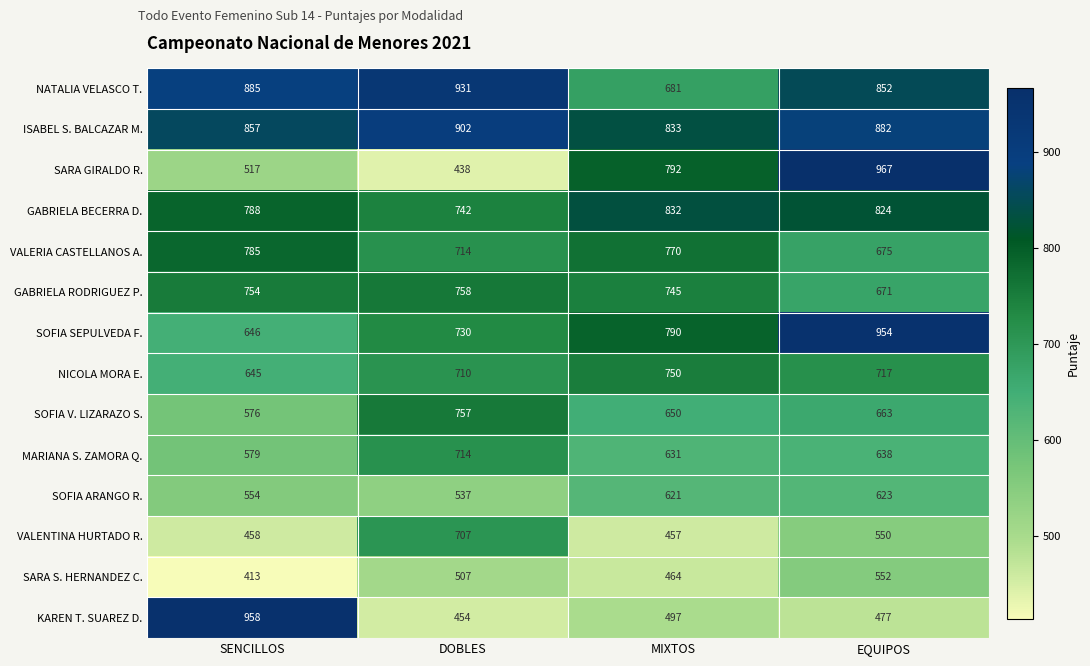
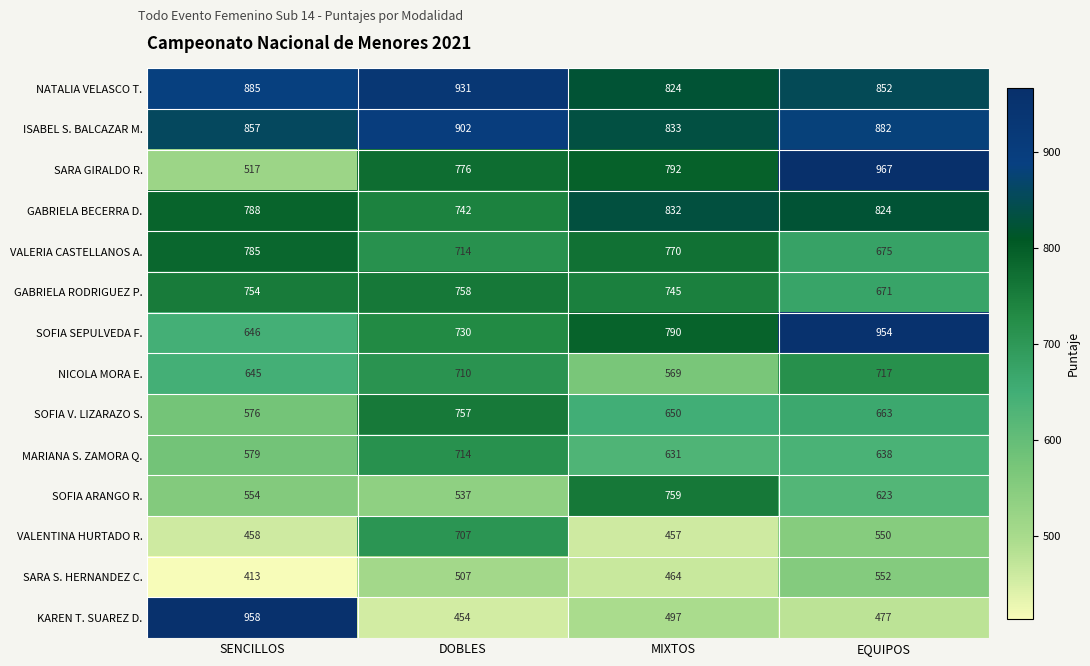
NATALIA VELASCO T., MIXTOS: 681 -> 824
SARA GIRALDO R., DOBLES: 438 -> 776
NICOLA MORA E., MIXTOS: 750 -> 569
SOFIA ARANGO R., MIXTOS: 621 -> 759
